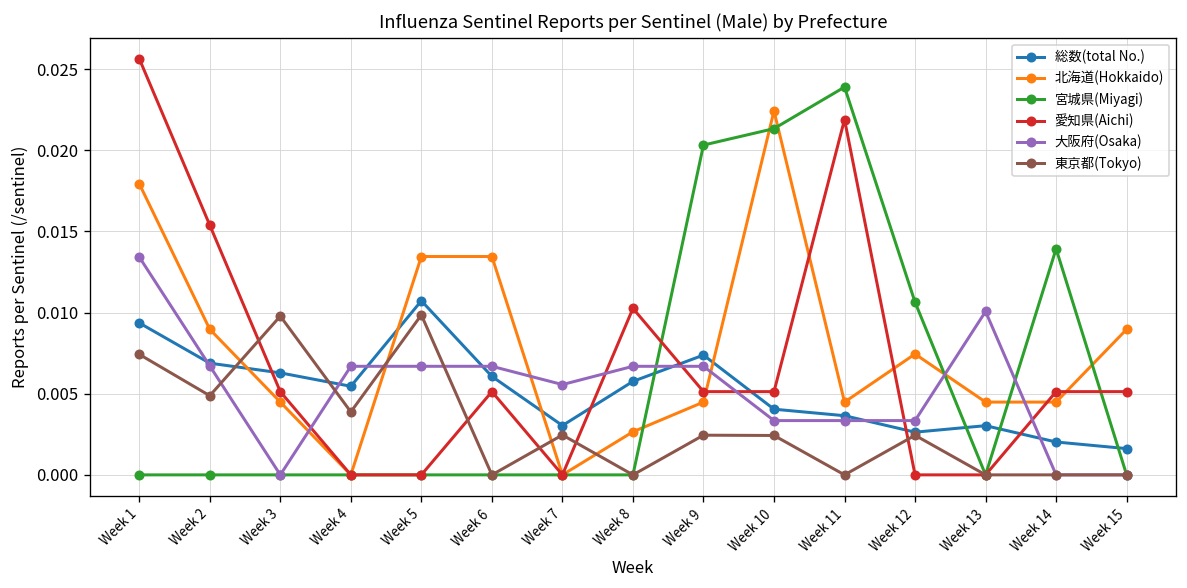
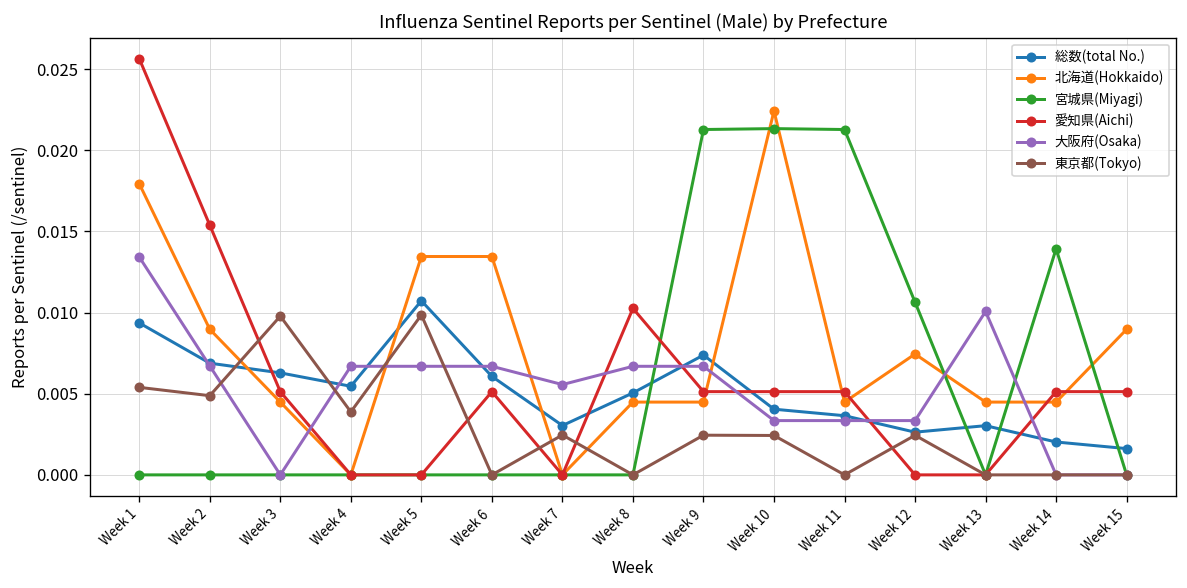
東京都(Tokyo), Week 1: 0.0074 -> 0.0054
総数(total No.), Week 8: 0.0058 -> 0.0050
北海道(Hokkaido), Week 8: 0.0027 -> 0.0045
宮城県(Miyagi), Week 9: 0.0203 -> 0.0213
宮城県(Miyagi), Week 11: 0.0239 -> 0.0213
愛知県(Aichi), Week 11: 0.0219 -> 0.0051
